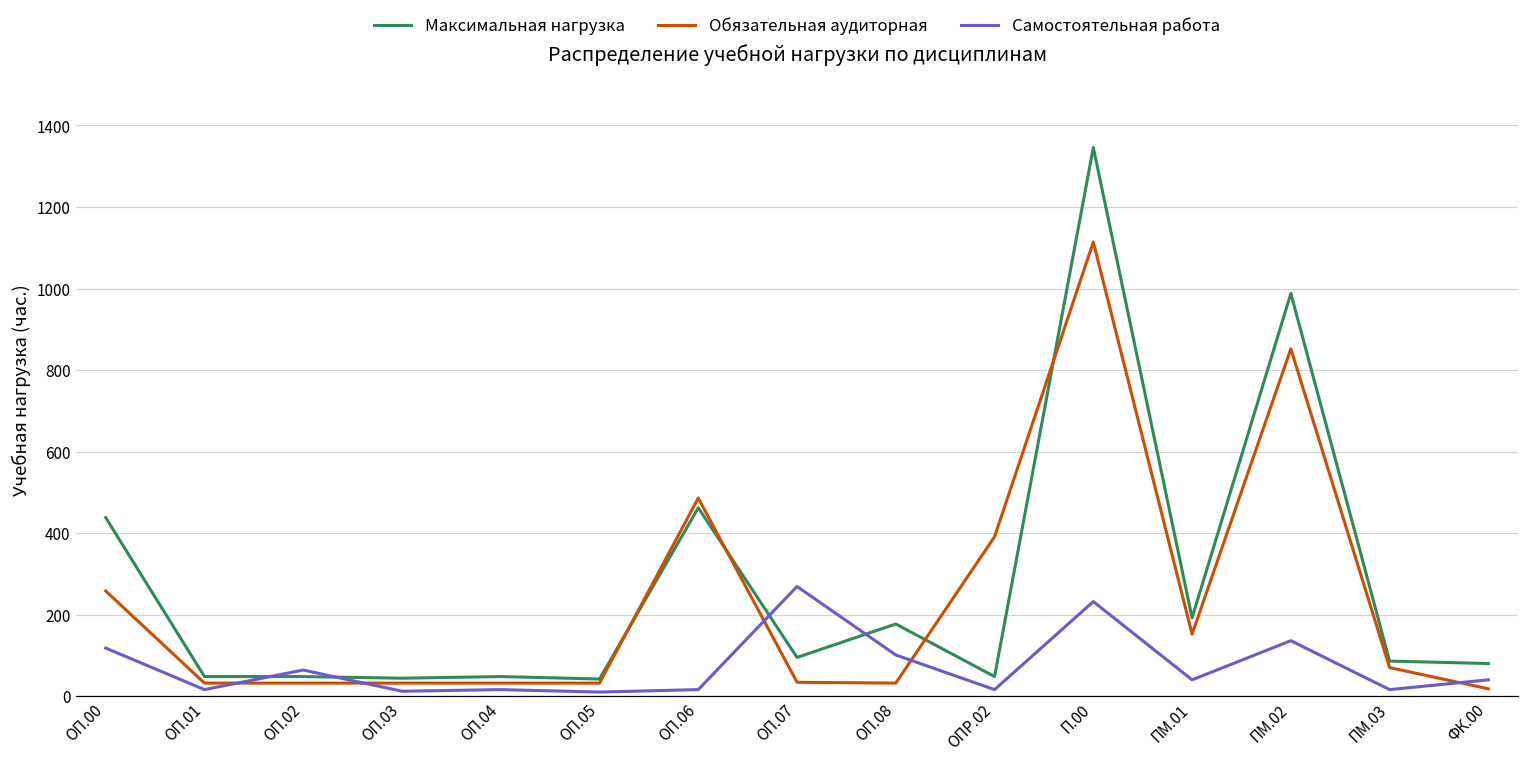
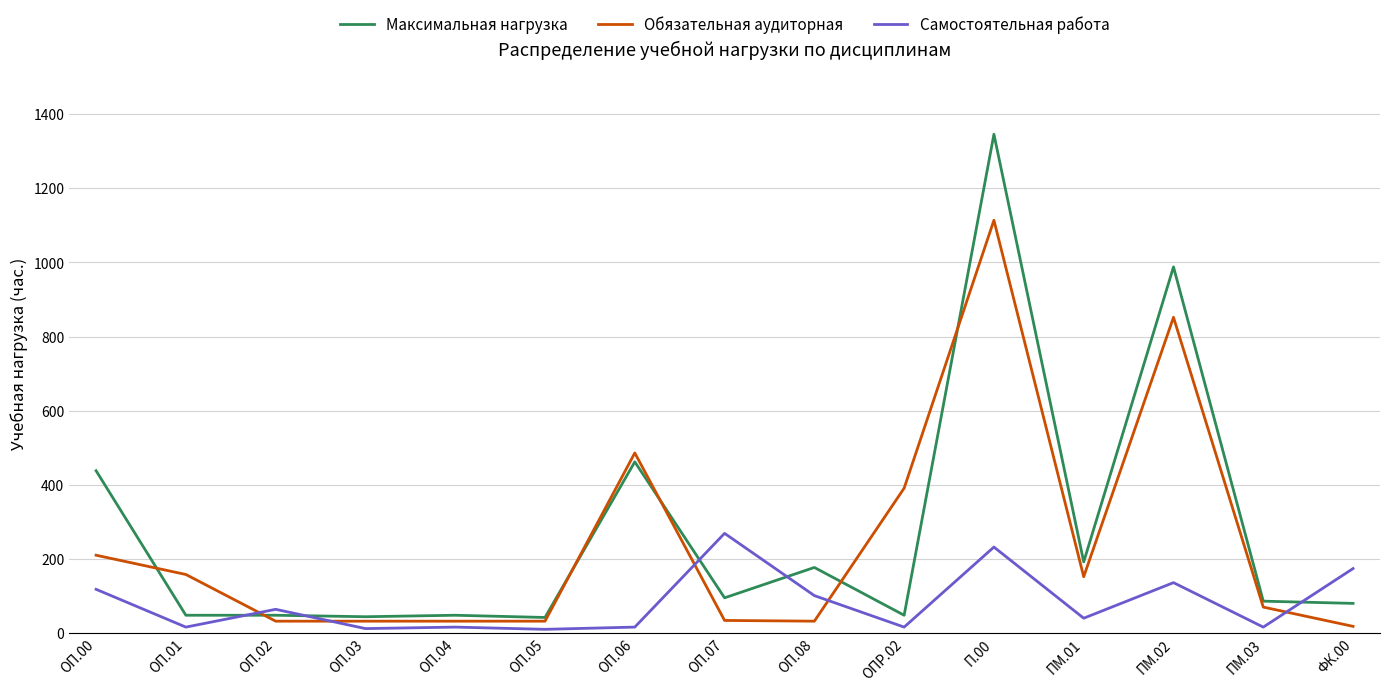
Обязательная аудиторная, ОП.00: 260 -> 210
Обязательная аудиторная, ОП.01: 30 -> 160
Самостоятельная работа, ФК.00: 40 -> 170
